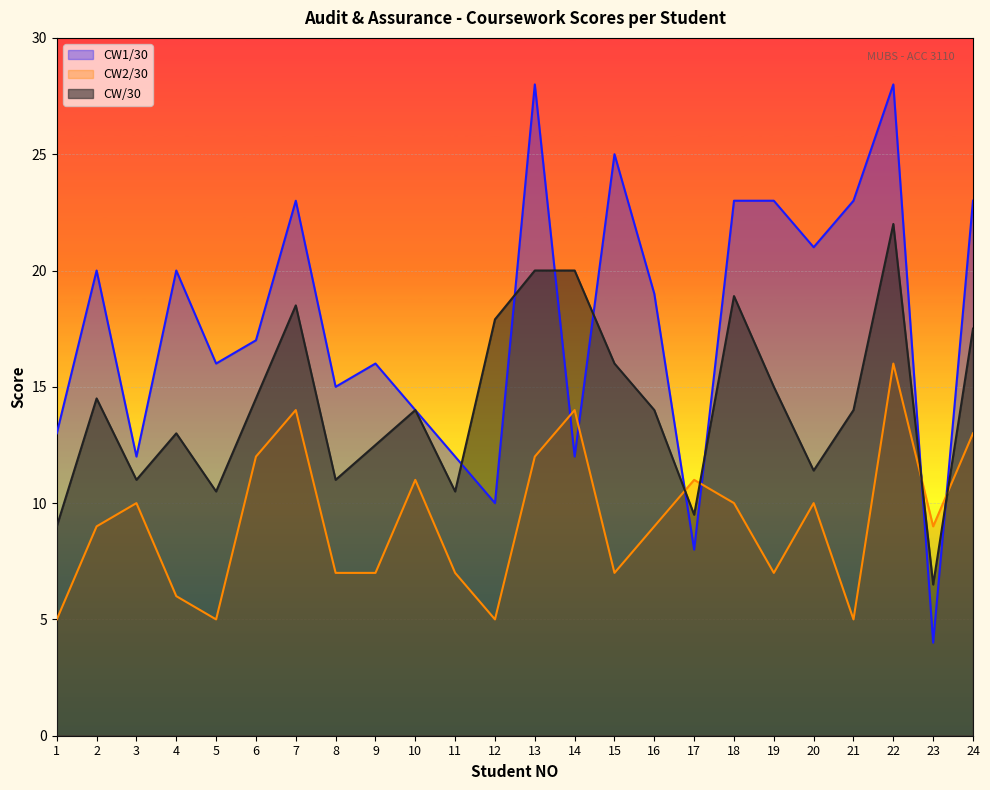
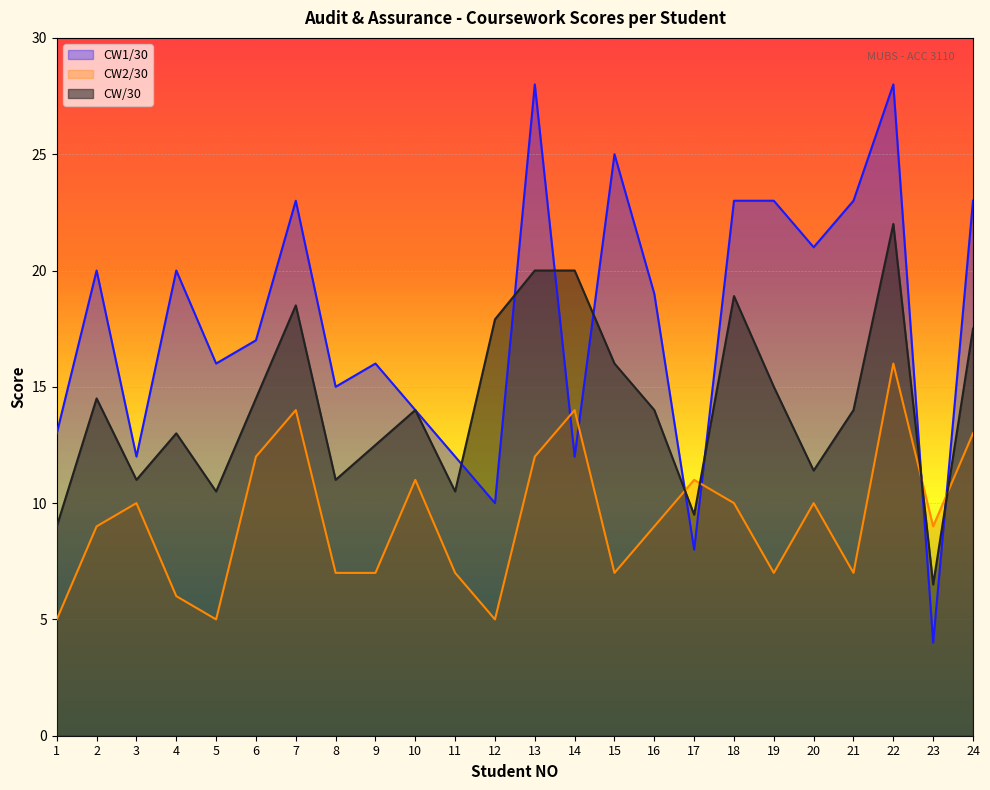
CW2/30, 21: 5 -> 7
